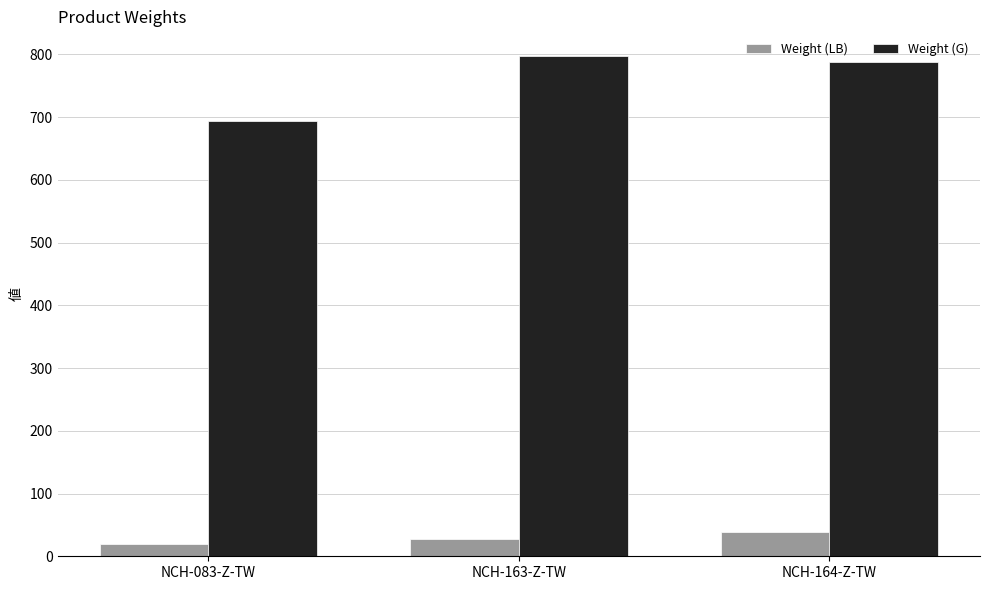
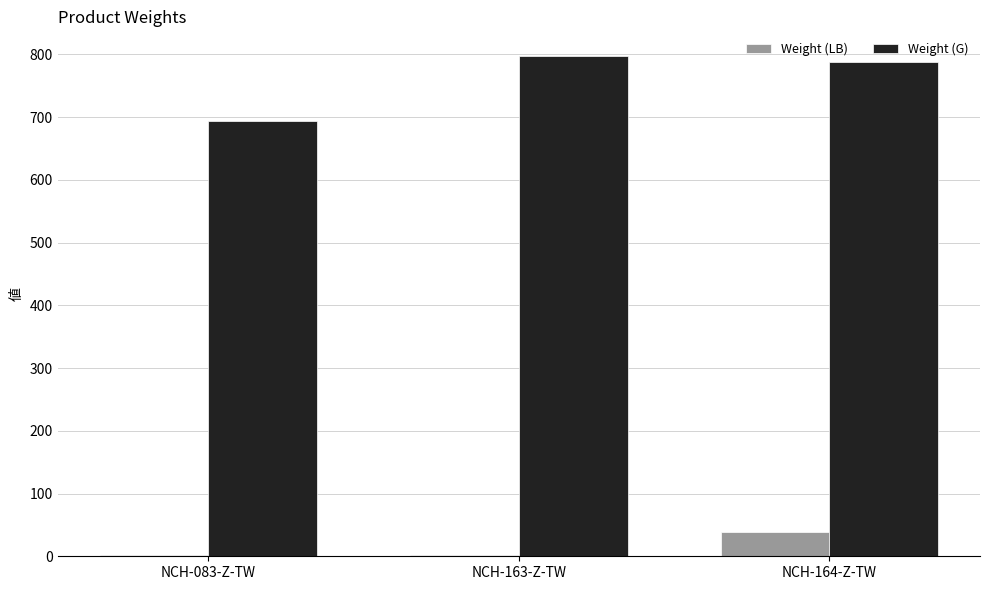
Weight (LB), NCH-083-Z-TW: 20 -> 0
Weight (LB), NCH-163-Z-TW: 30 -> 0
